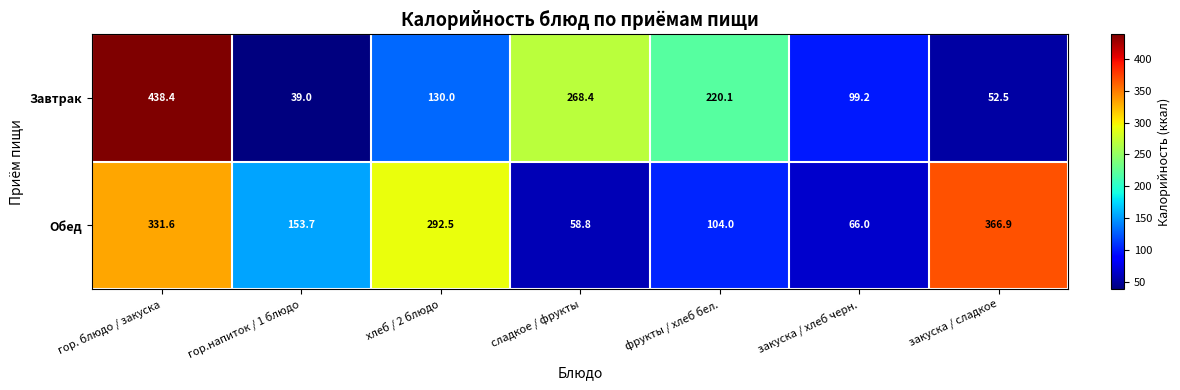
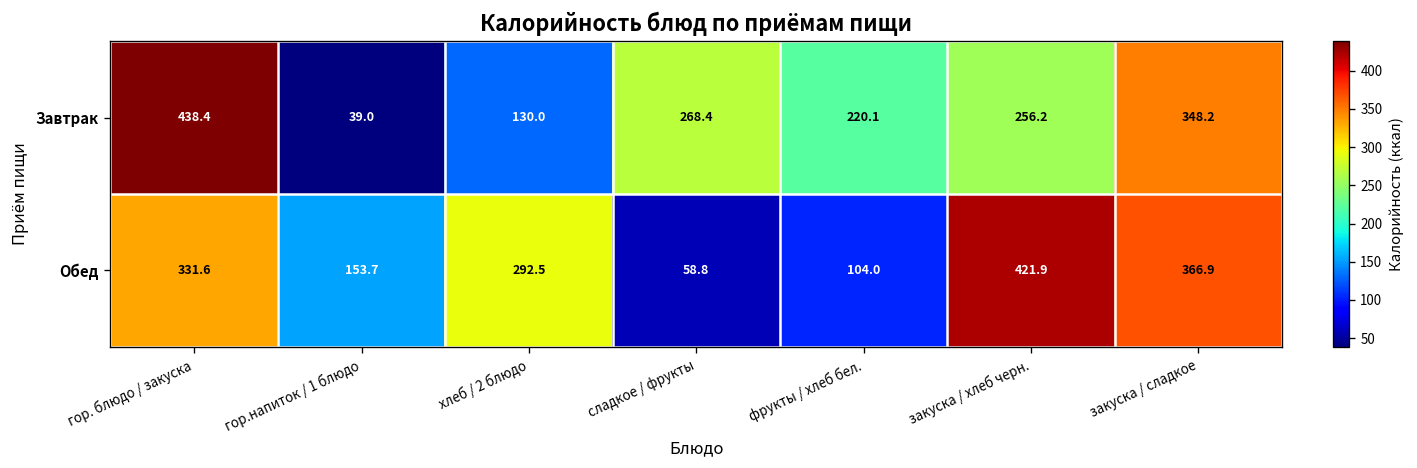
Завтрак, закуска / хлеб черн.: 99.2 -> 256.2
Завтрак, закуска / сладкое: 52.5 -> 348.2
Обед, закуска / хлеб черн.: 66.0 -> 421.9
